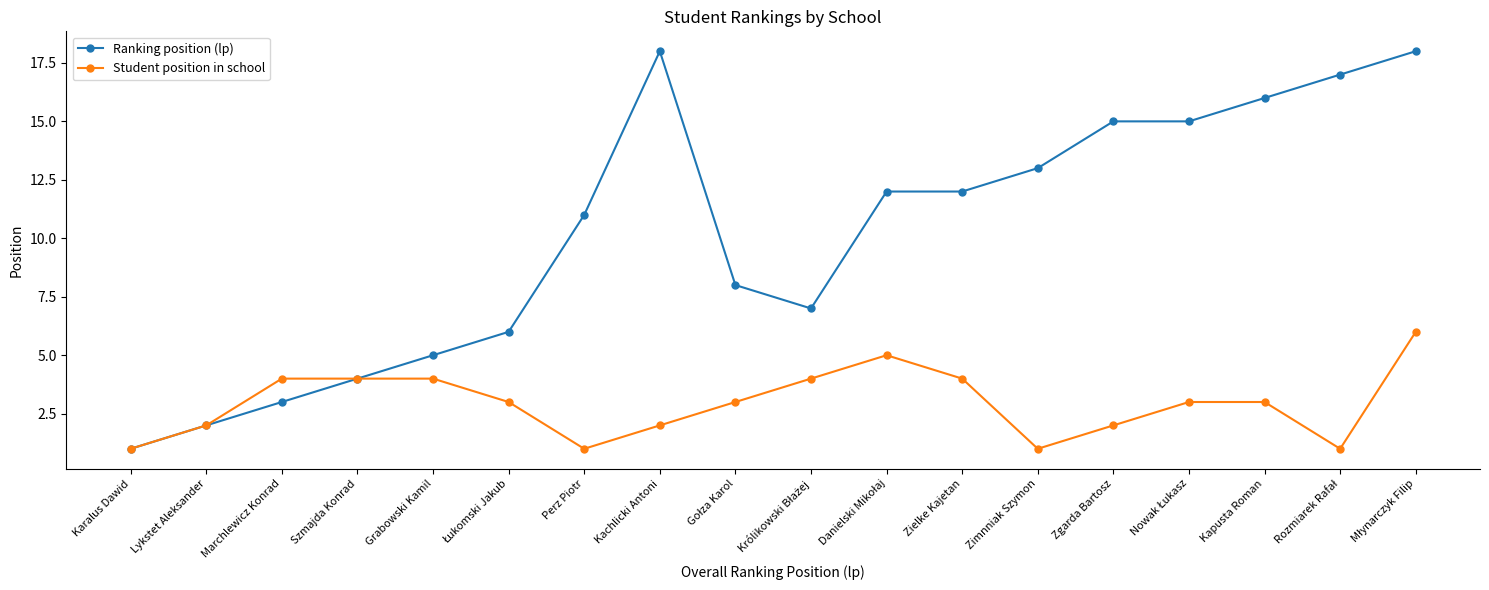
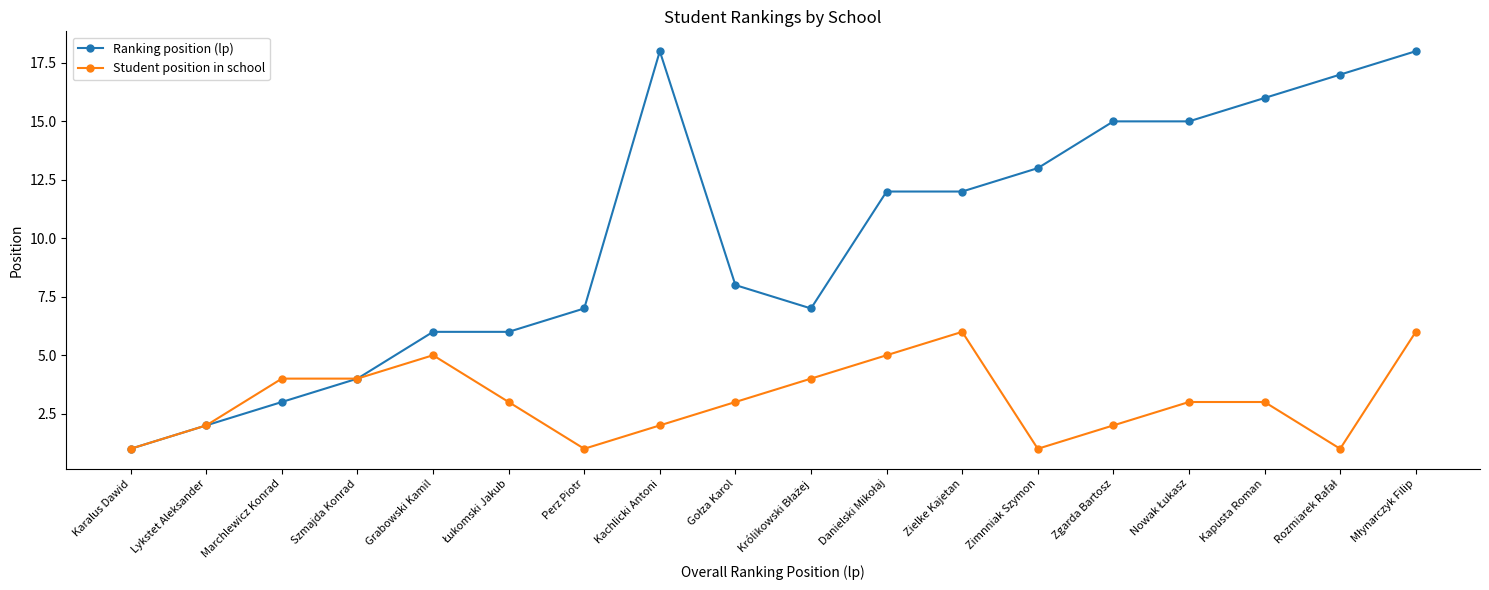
Ranking position (lp), Grabowski Kamil: 5 -> 6
Student position in school, Grabowski Kamil: 4 -> 5
Ranking position (lp), Perz Piotr: 11 -> 7
Student position in school, Zielke Kajetan: 4 -> 6
